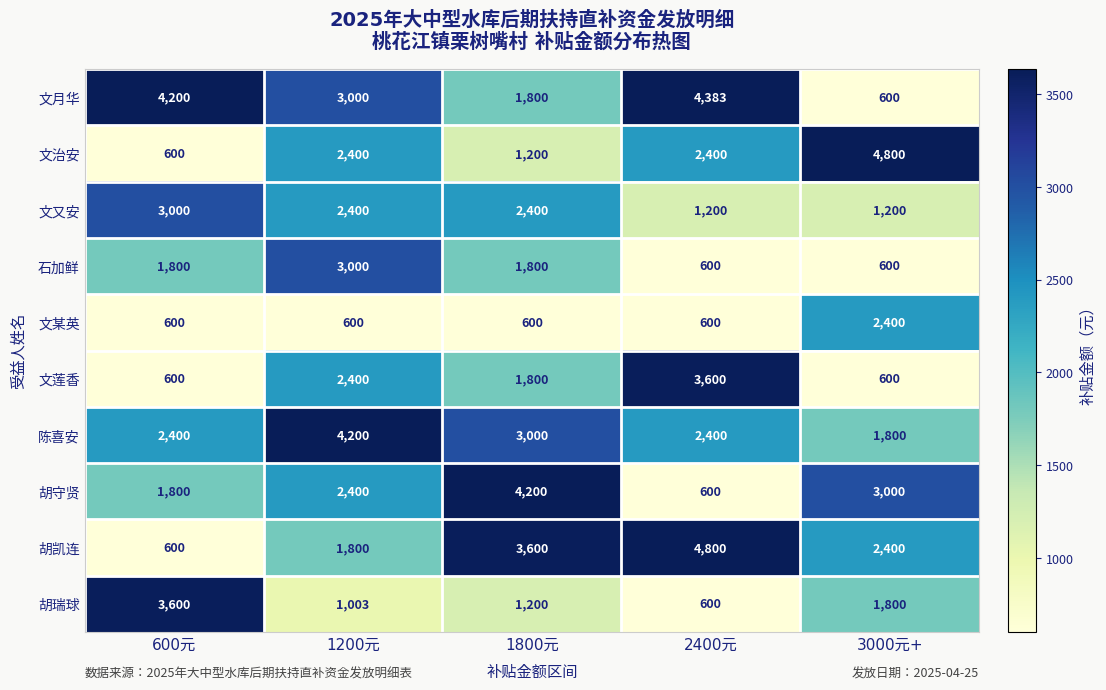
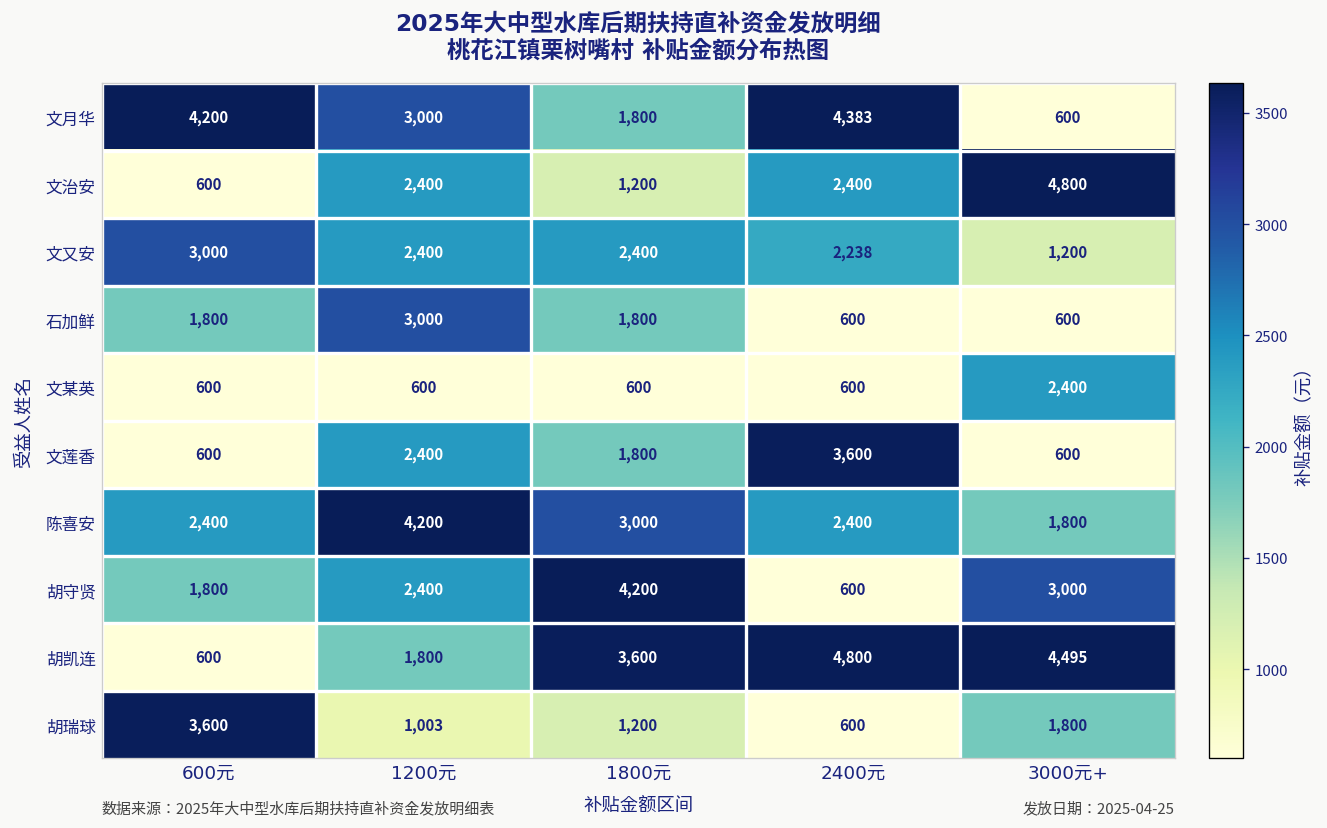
文又安, 2400元: 1,200 -> 2,238
胡凯连, 3000元+: 2,400 -> 4,495
